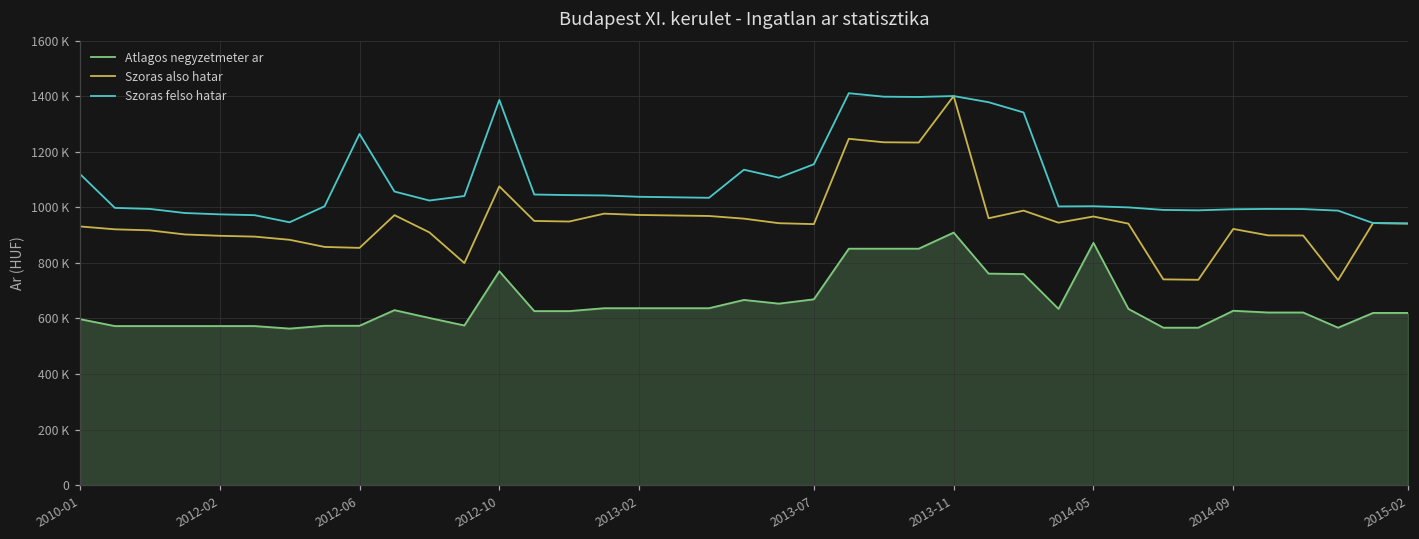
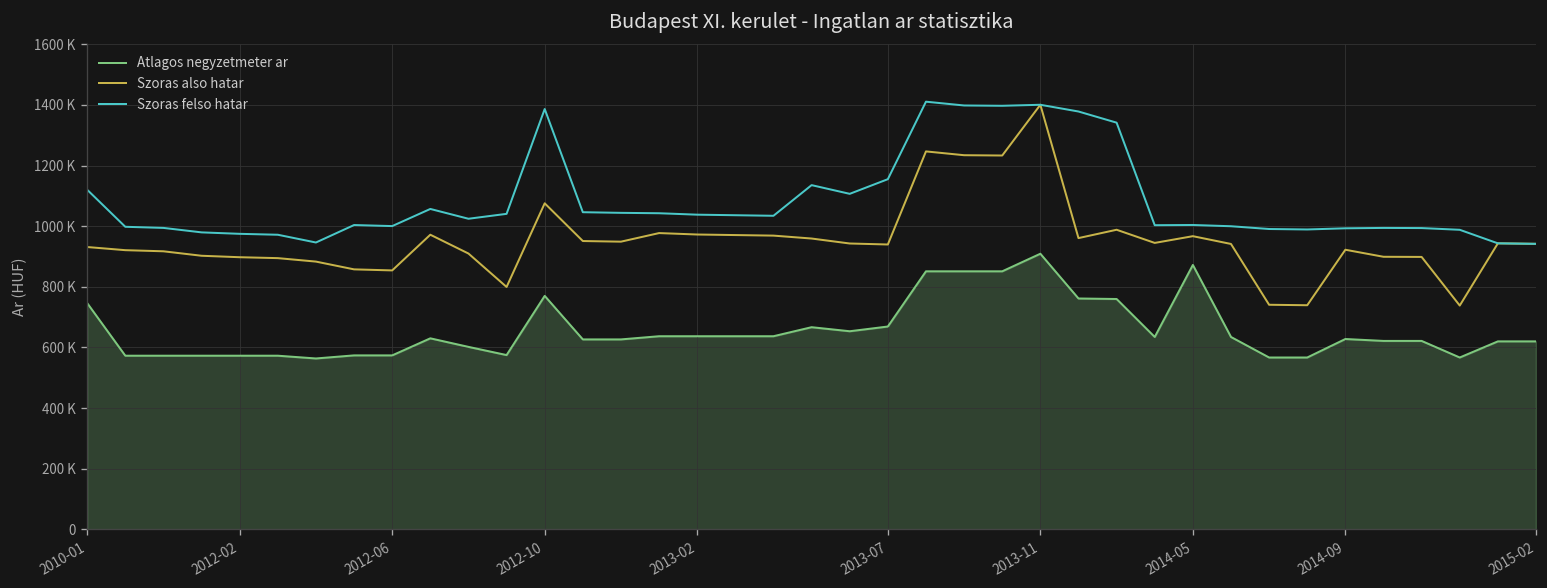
Atlagos negyzetmeter ar, 2010-01: 600000 -> 750000
Szoras felso hatar, 2012-06: 1260000 -> 1000000
